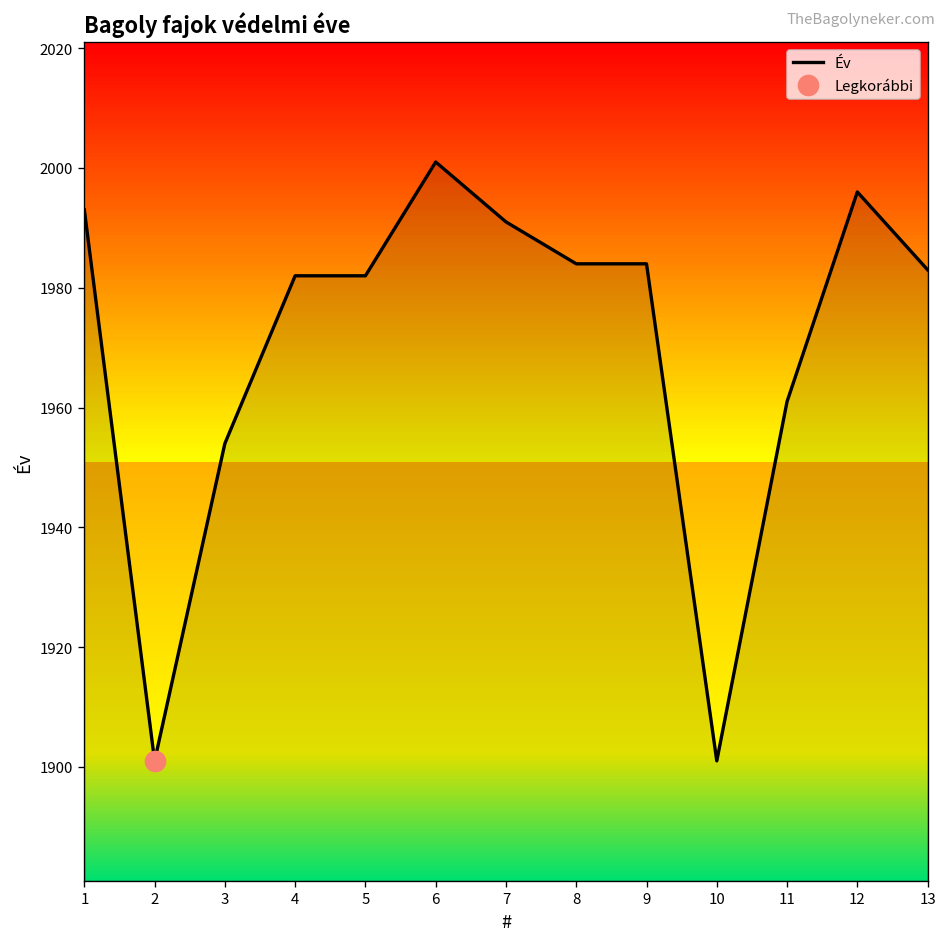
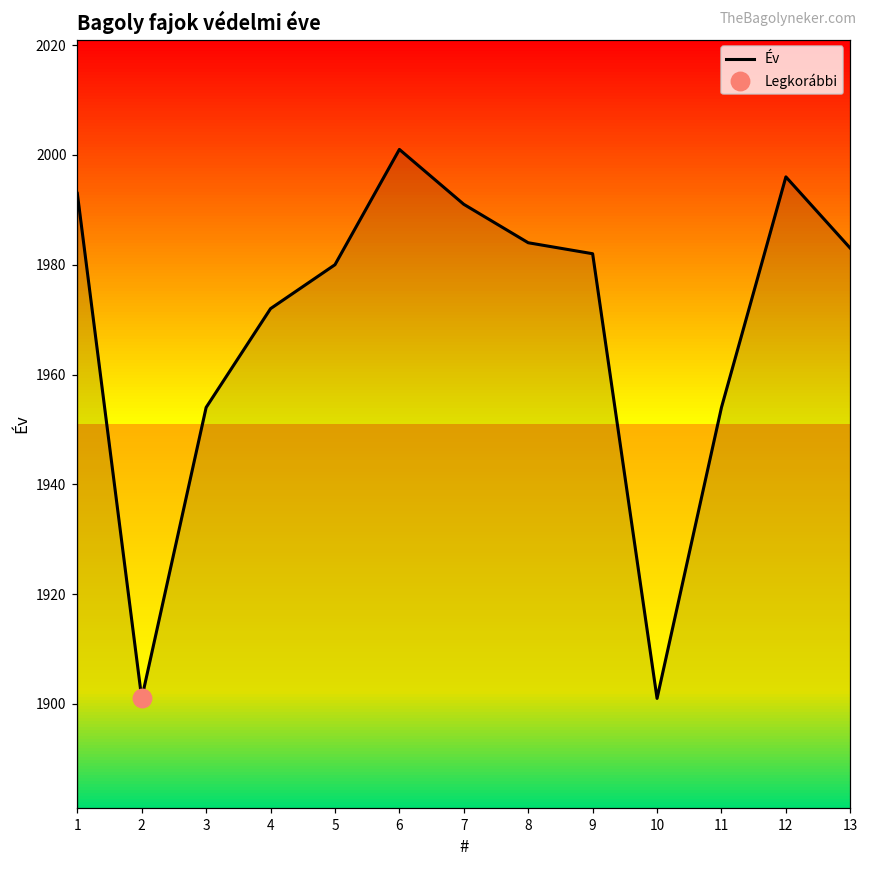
Év, 4: 1982 -> 1972
Év, 5: 1982 -> 1980
Év, 9: 1984 -> 1982
Év, 11: 1961 -> 1954
